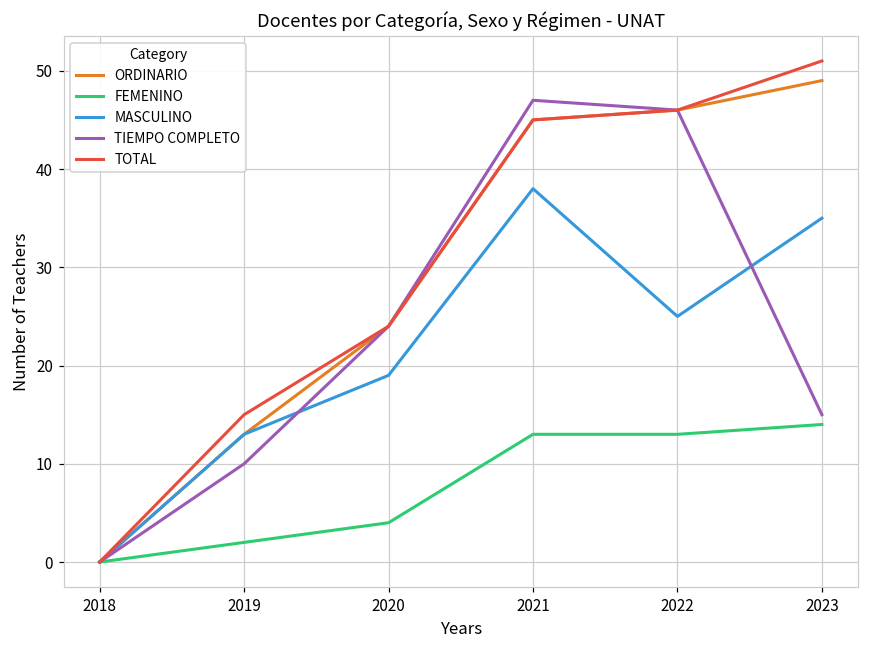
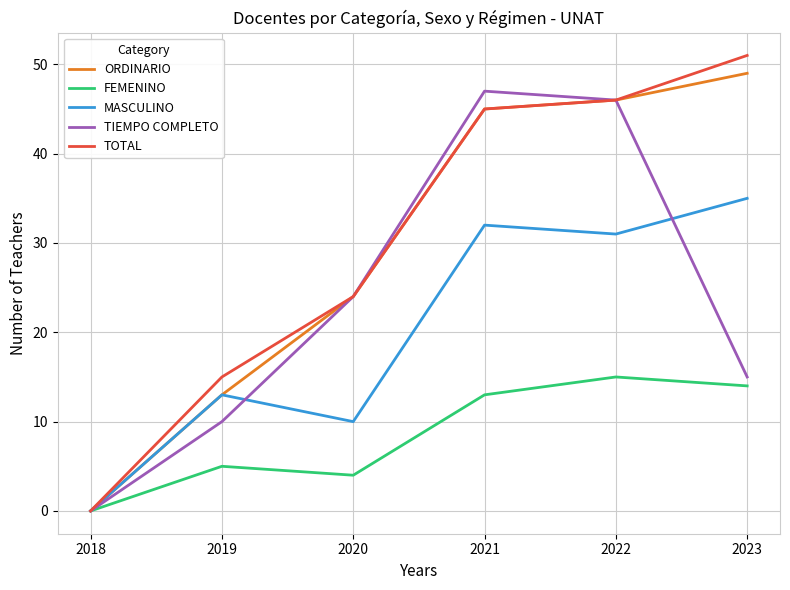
FEMENINO, 2019: 2 -> 5
MASCULINO, 2020: 19 -> 10
MASCULINO, 2021: 38 -> 32
FEMENINO, 2022: 13 -> 15
MASCULINO, 2022: 25 -> 31
